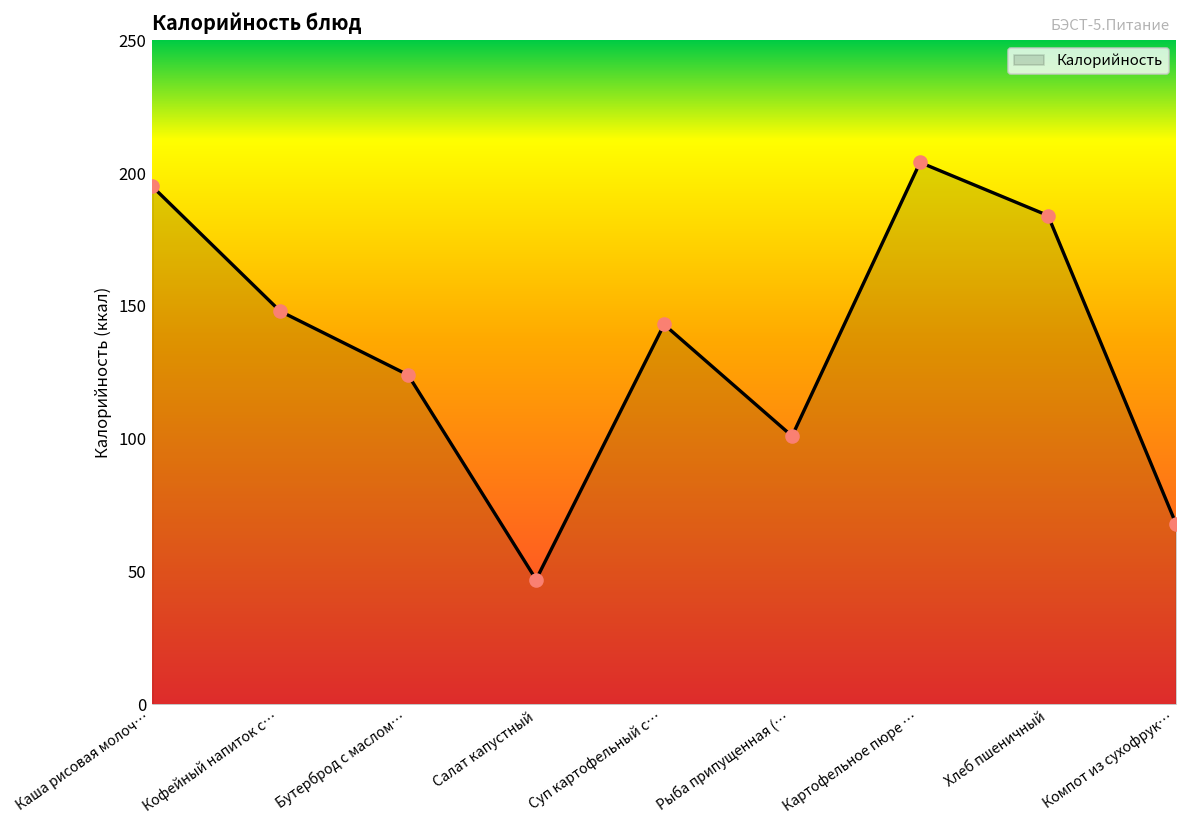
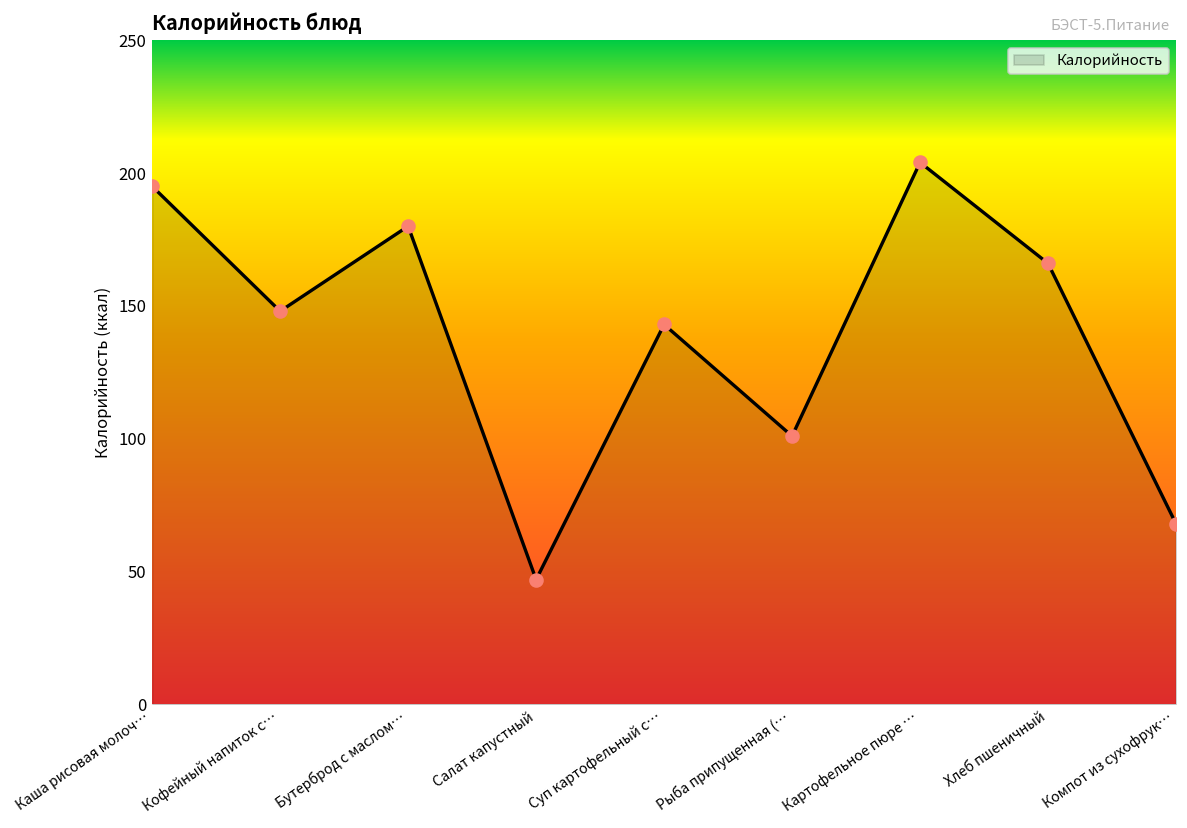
Бутерброд с маслом…: 124 -> 180
Хлеб пшеничный: 184 -> 166
